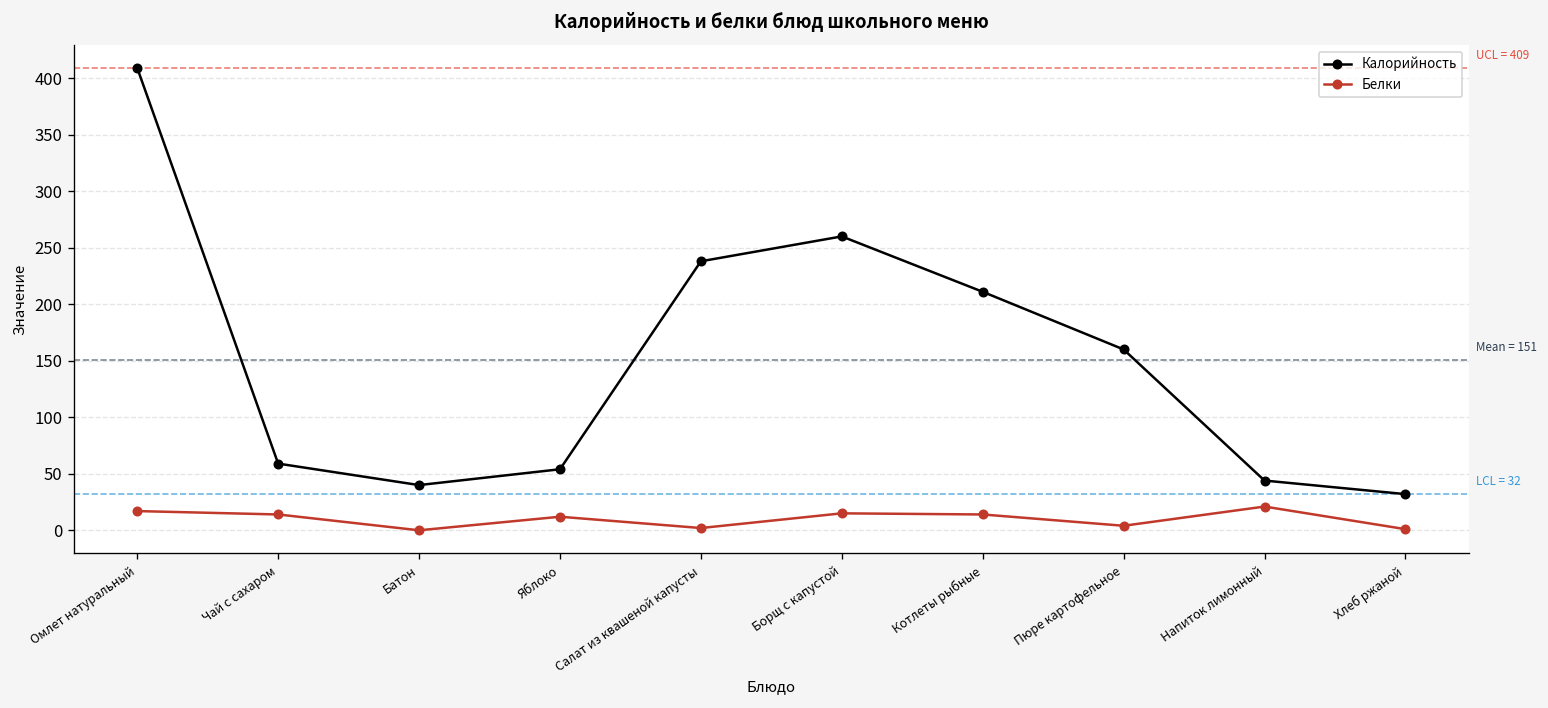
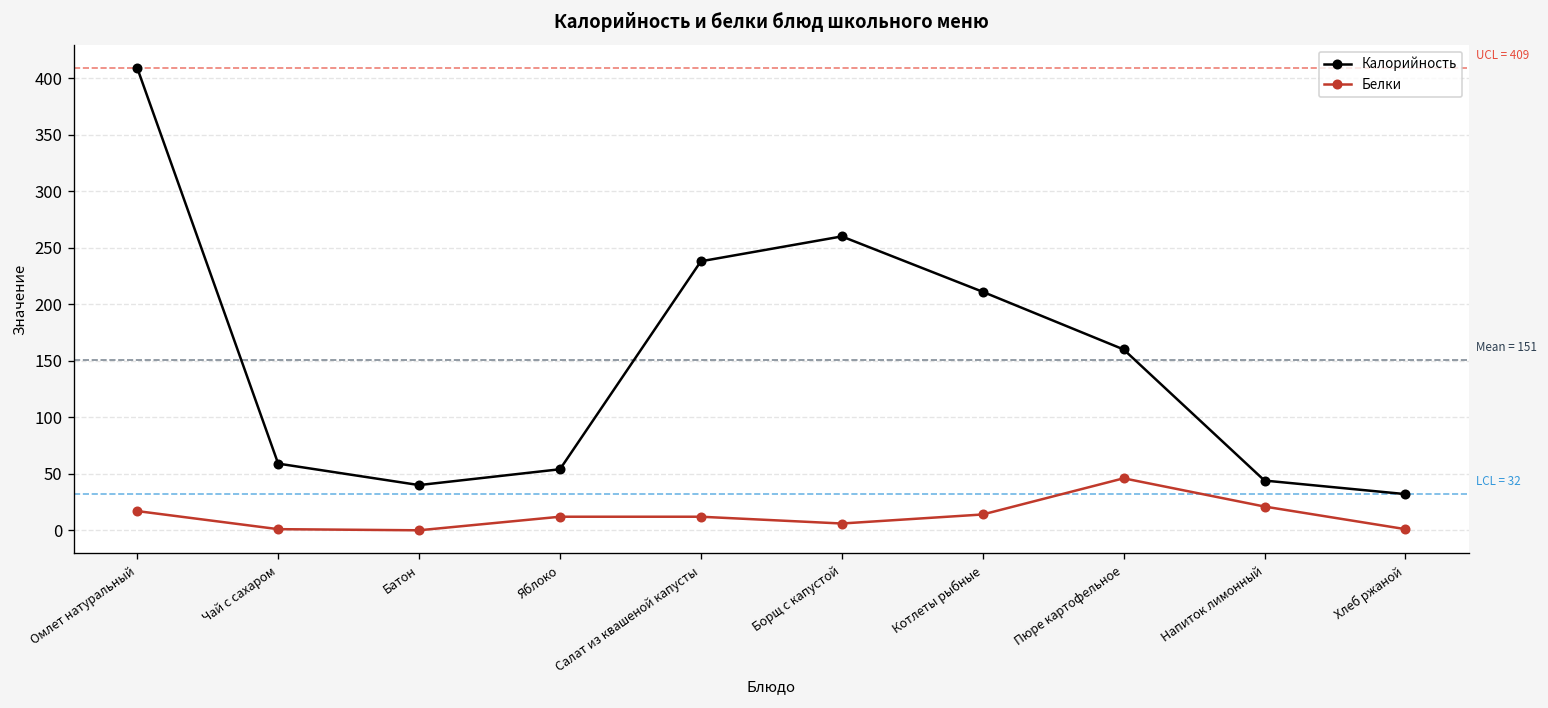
Белки, Чай с сахаром: 10 -> 0
Белки, Салат из квашеной капусты: 0 -> 10
Белки, Борщ с капустой: 20 -> 10
Белки, Пюре картофельное: 0 -> 50
